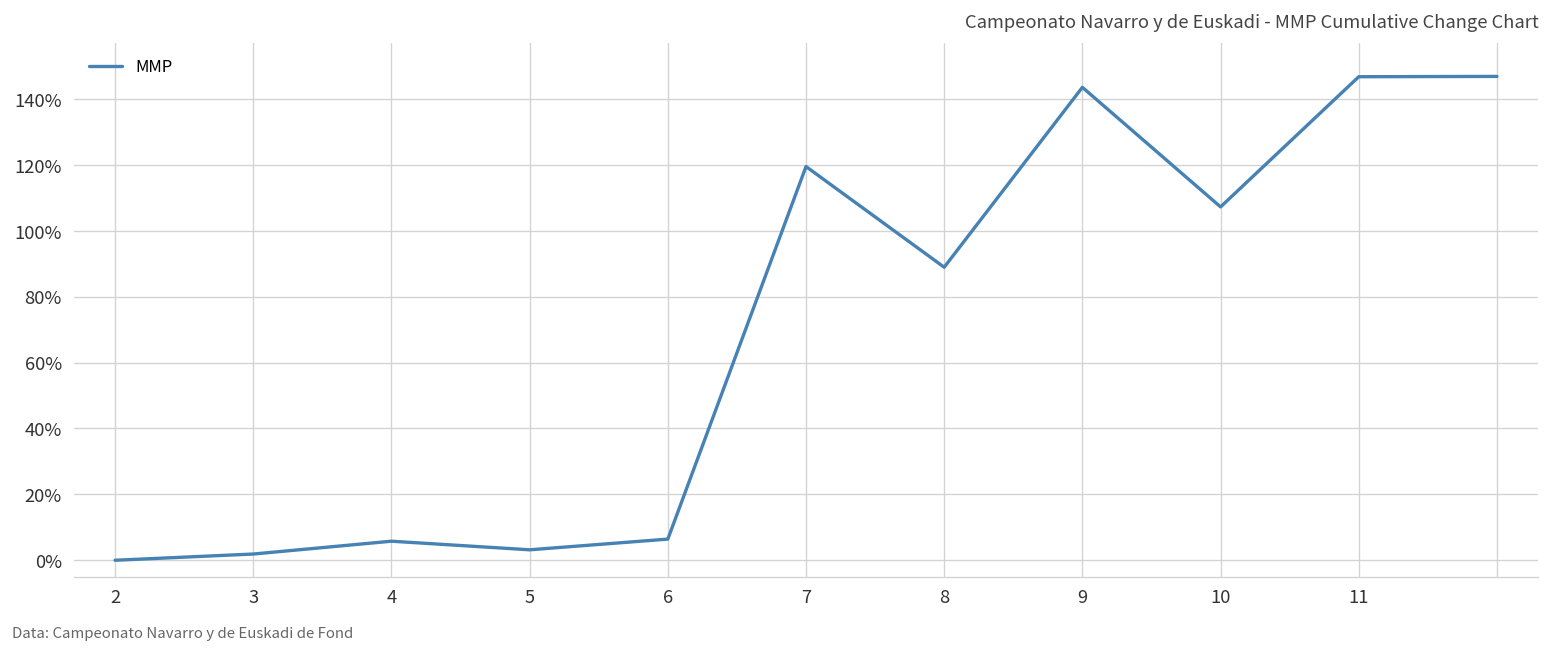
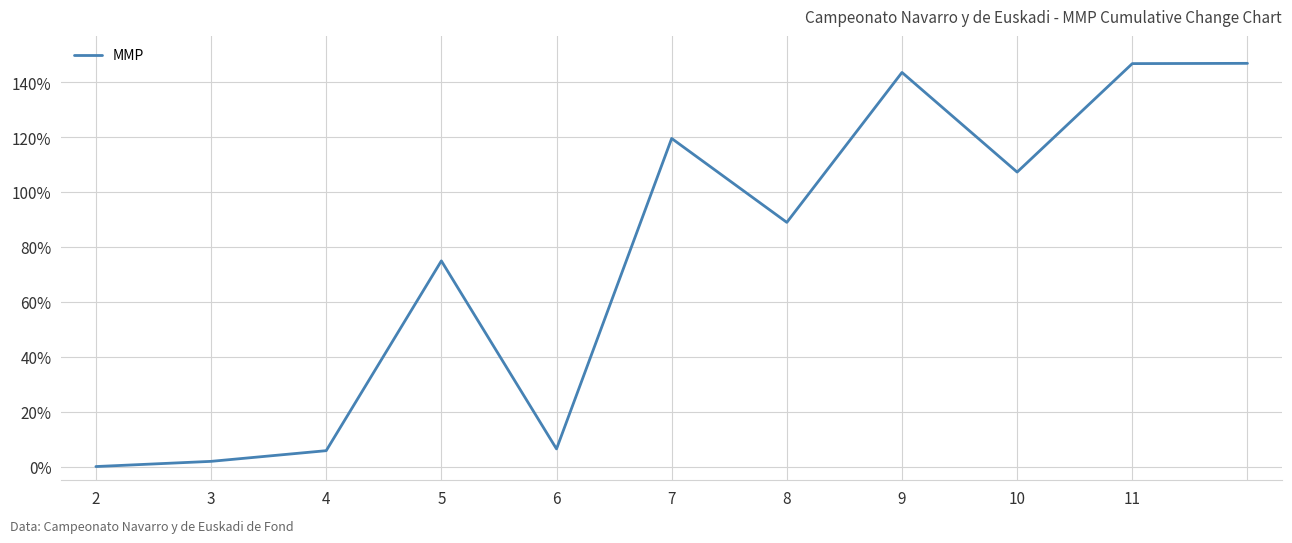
5: 3% -> 75%
